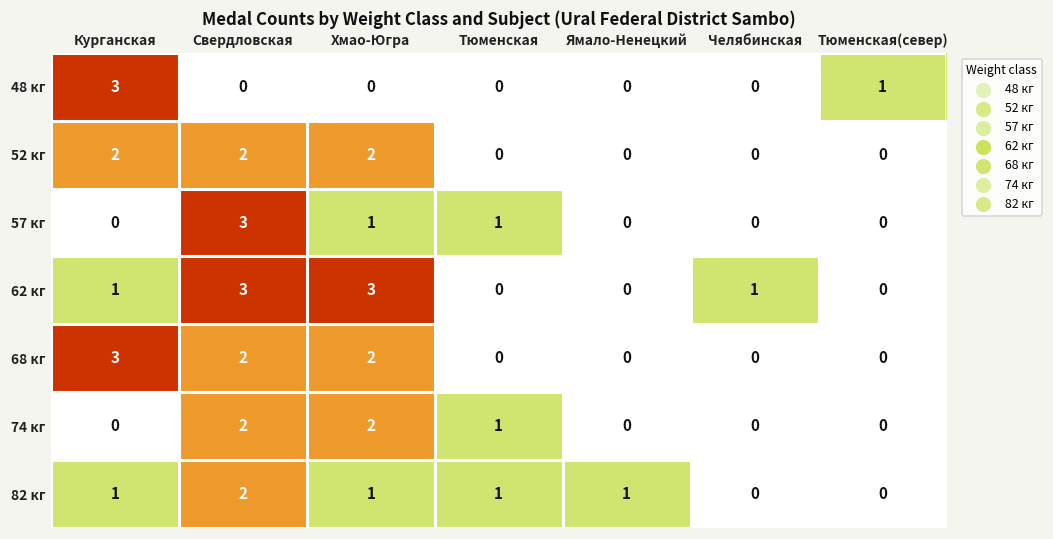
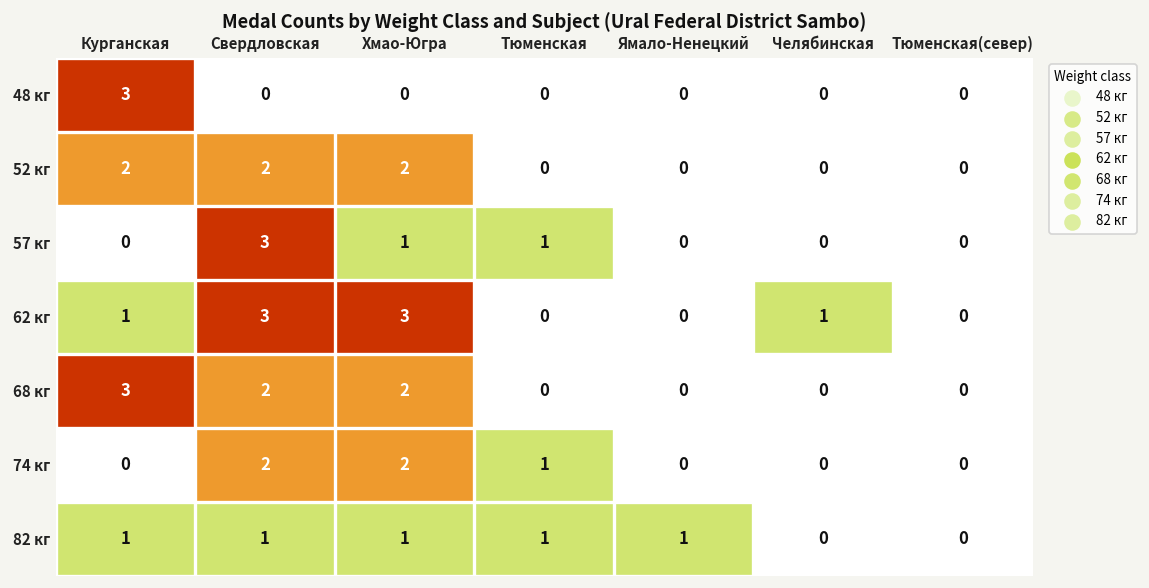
48 кг, Тюменская(север): 1 -> 0
82 кг, Свердловская: 2 -> 1
